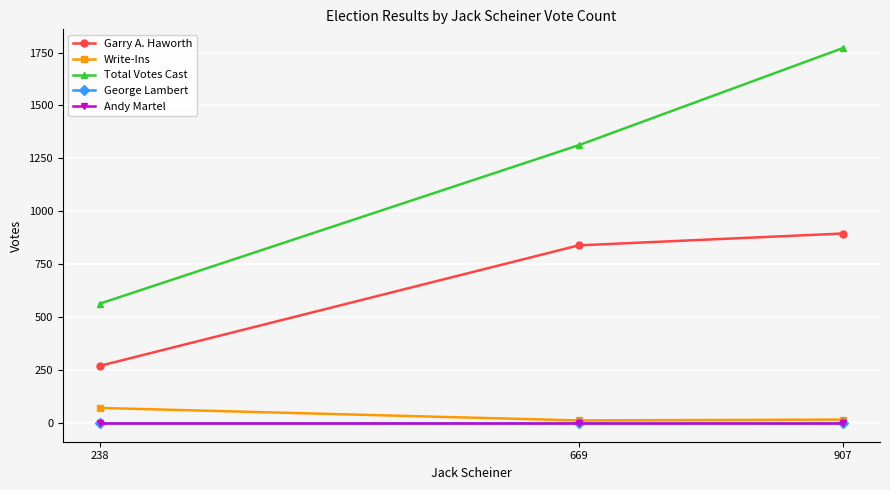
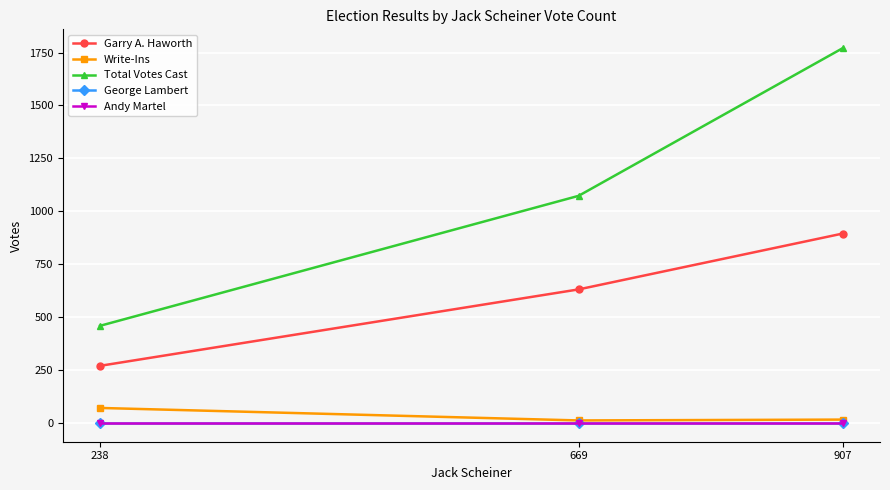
Total Votes Cast, 238: 560 -> 460
Garry A. Haworth, 669: 840 -> 630
Total Votes Cast, 669: 1310 -> 1070
